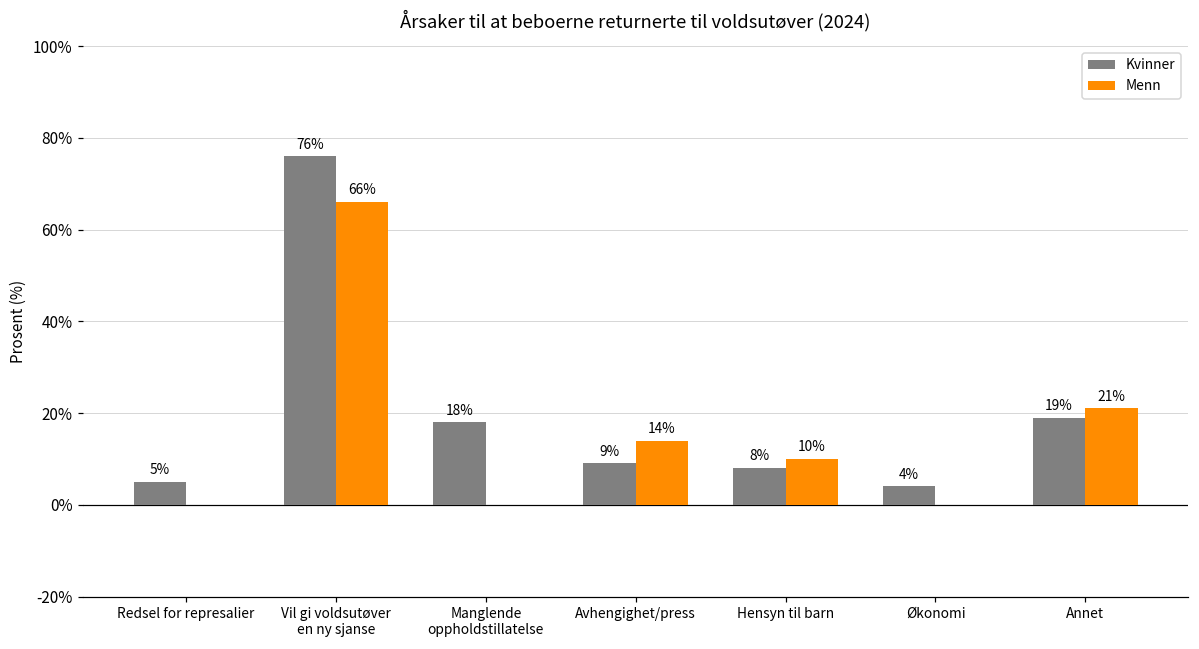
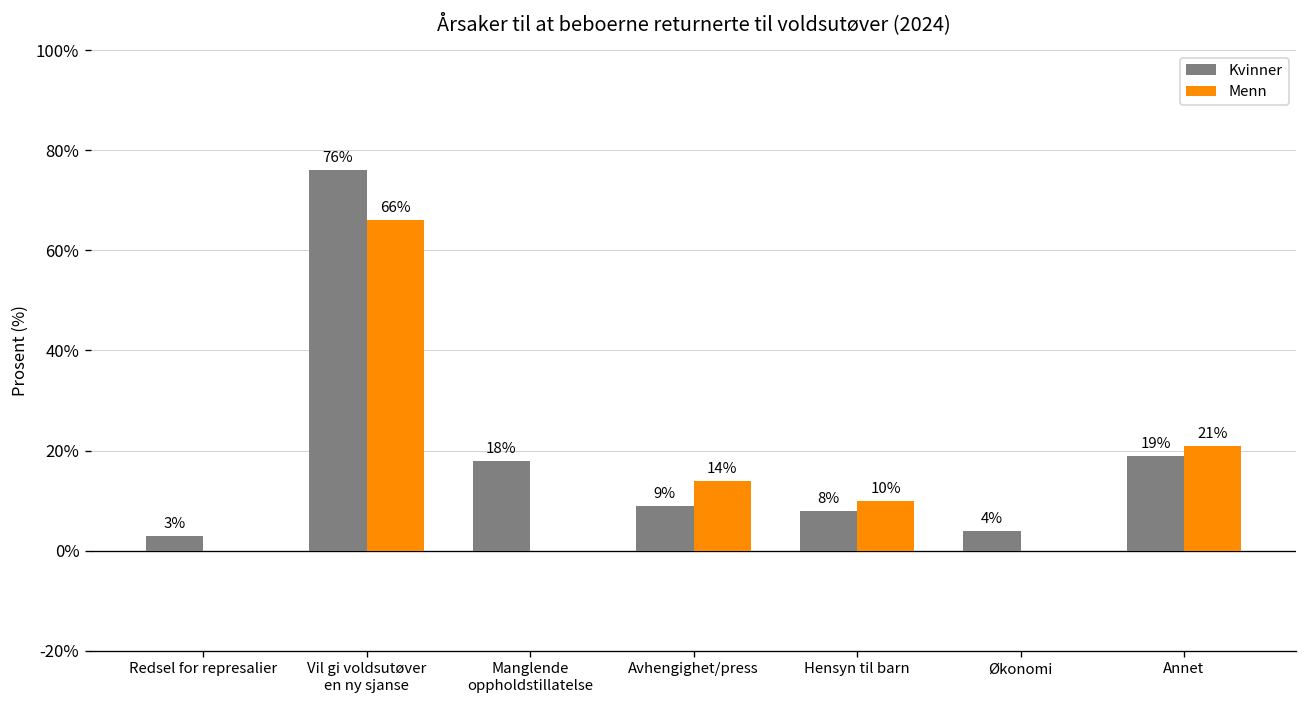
Kvinner, Redsel for represalier: 5% -> 3%
